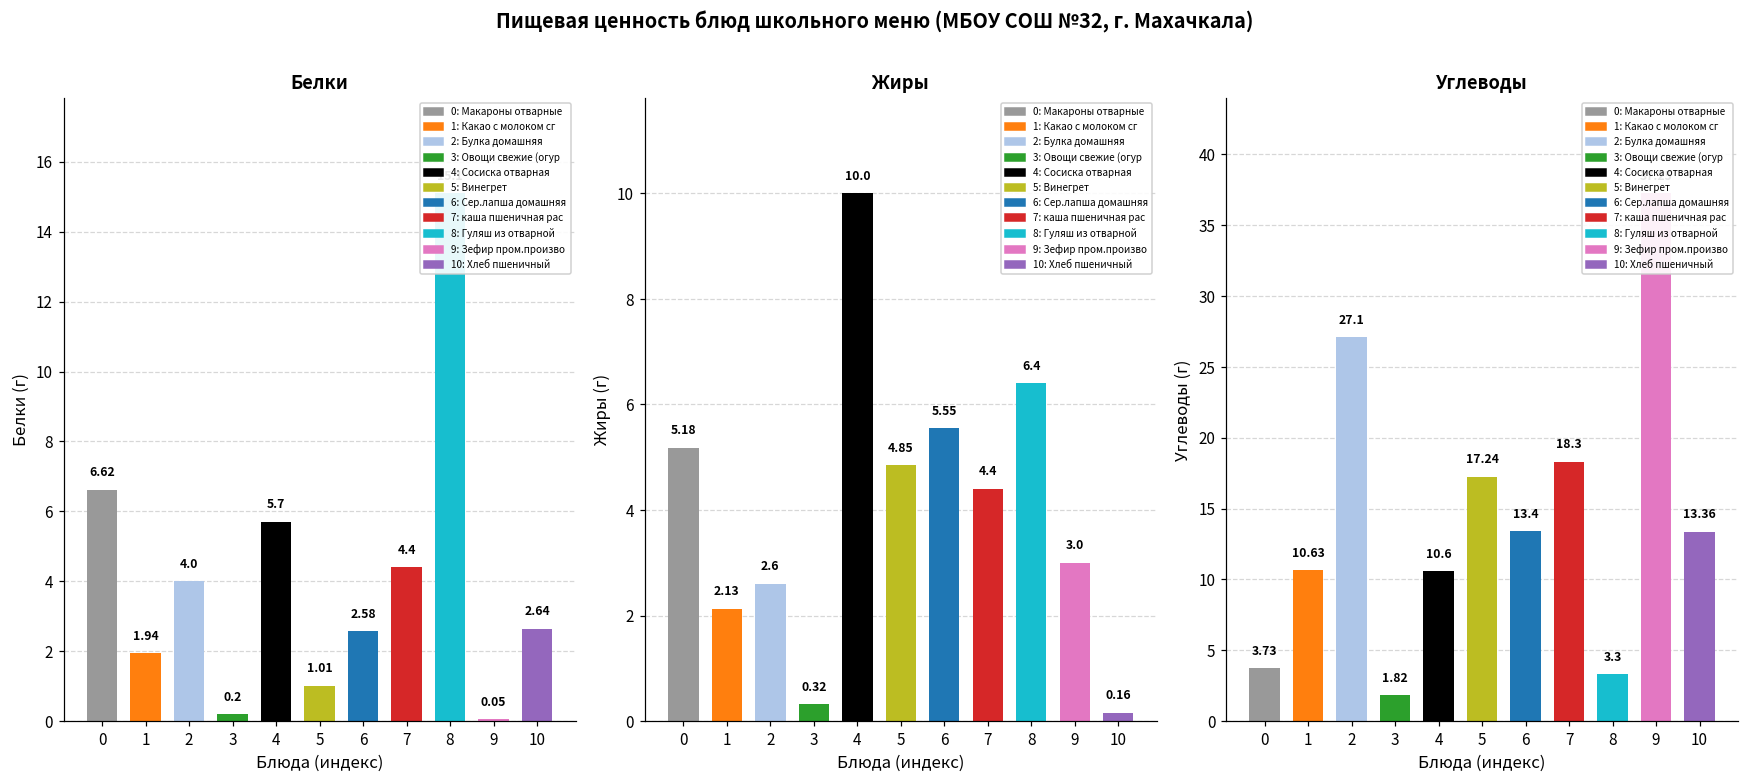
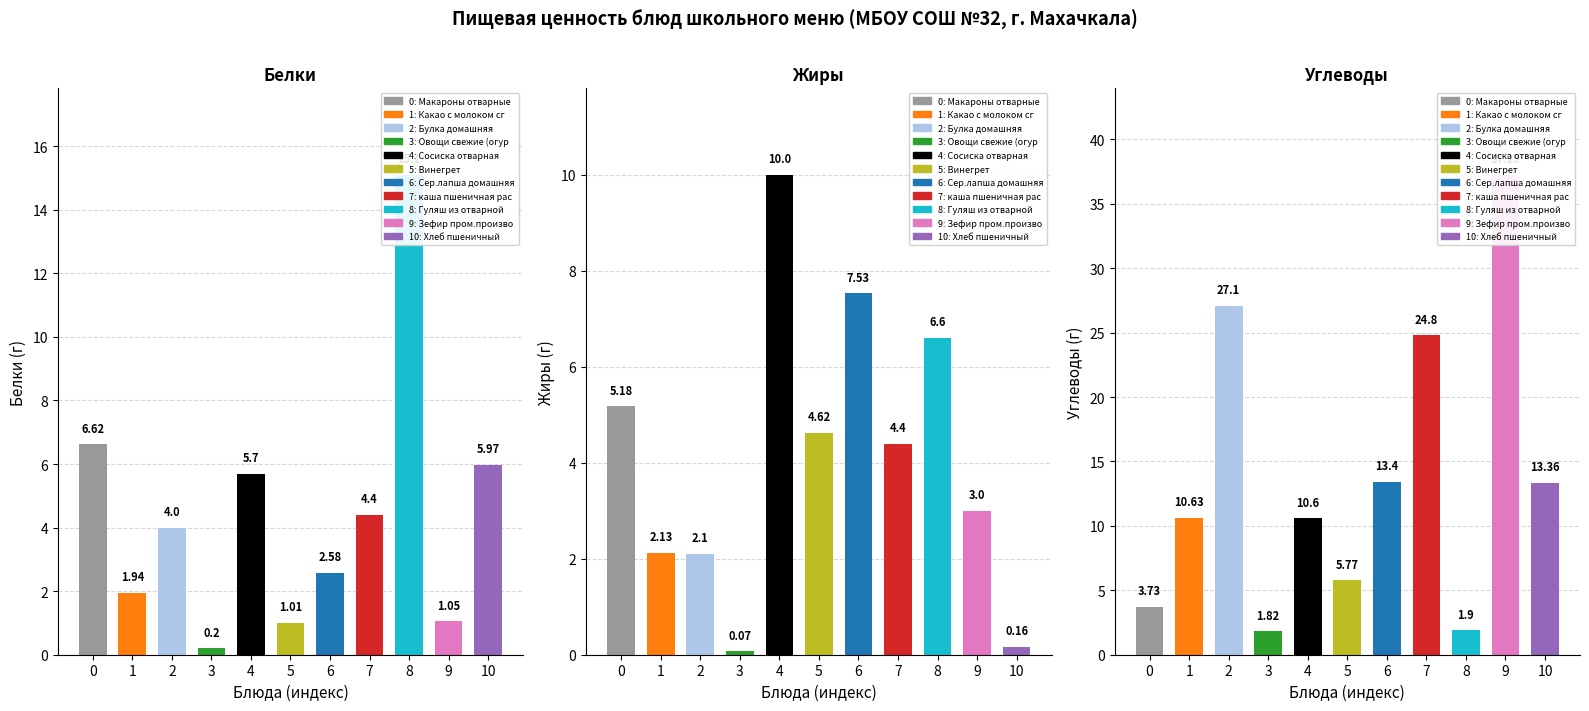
Белки, 9: 0.05 -> 1.05
Белки, 10: 2.64 -> 5.97
Жиры, 2: 2.6 -> 2.1
Жиры, 3: 0.32 -> 0.07
Жиры, 5: 4.85 -> 4.62
Жиры, 6: 5.55 -> 7.53
Жиры, 8: 6.4 -> 6.6
Углеводы, 5: 17.24 -> 5.77
Углеводы, 7: 18.3 -> 24.8
Углеводы, 8: 3.3 -> 1.9
